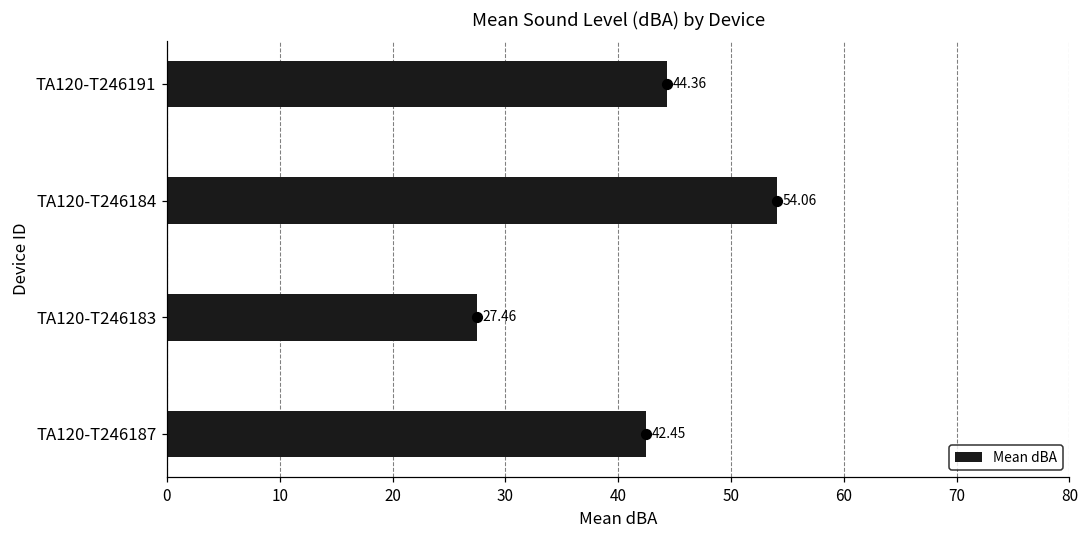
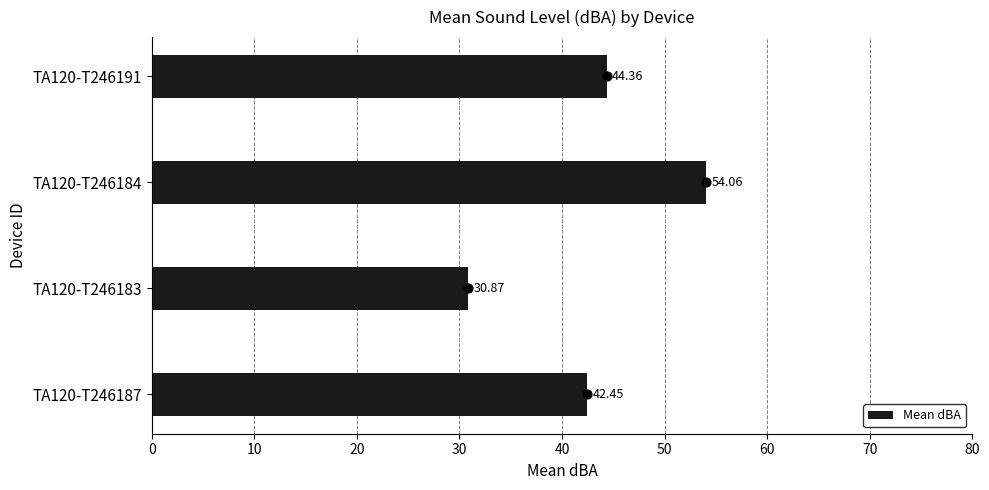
TA120-T246183: 27.46 -> 30.87
